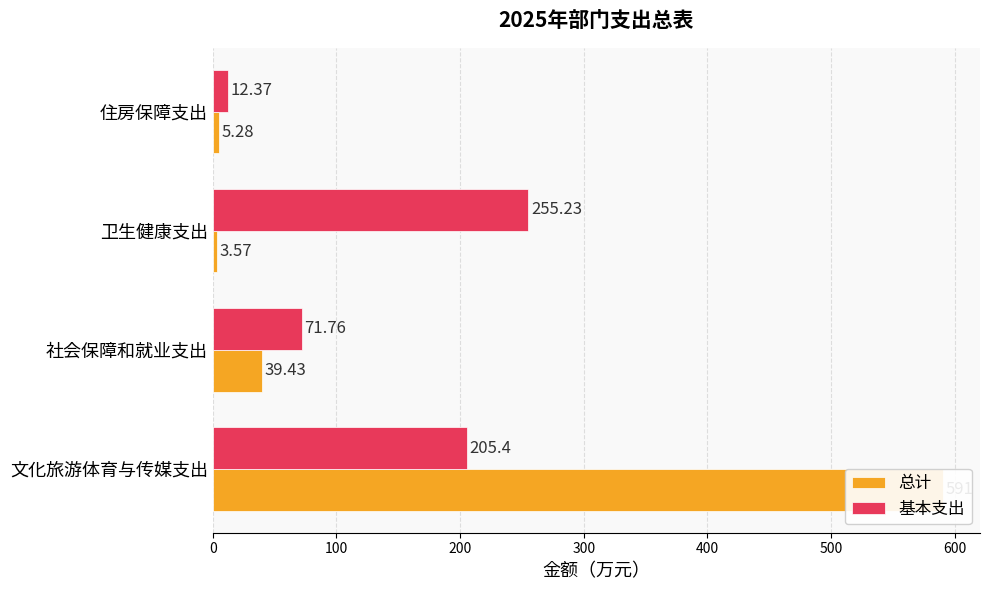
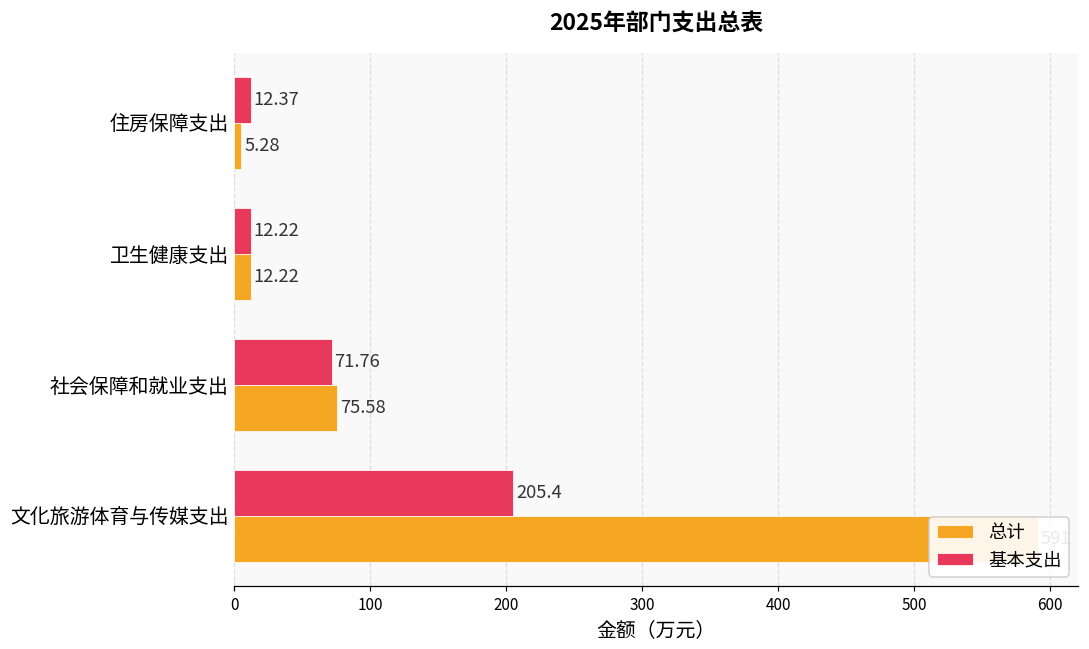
基本支出, 卫生健康支出: 255.23 -> 12.22
总计, 卫生健康支出: 3.57 -> 12.22
总计, 社会保障和就业支出: 39.43 -> 75.58
